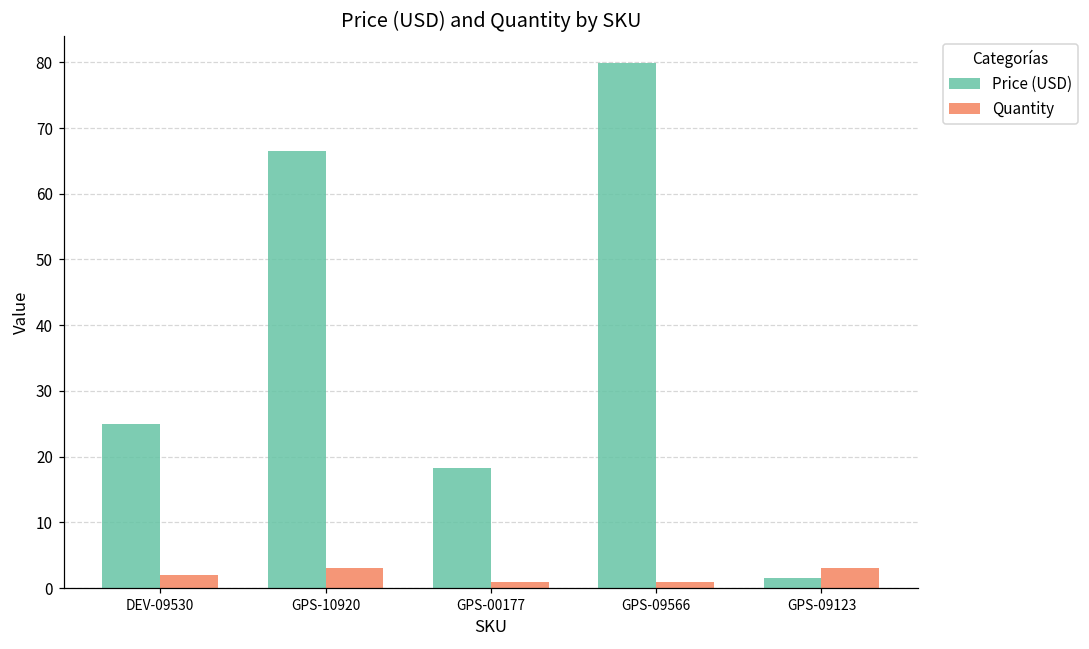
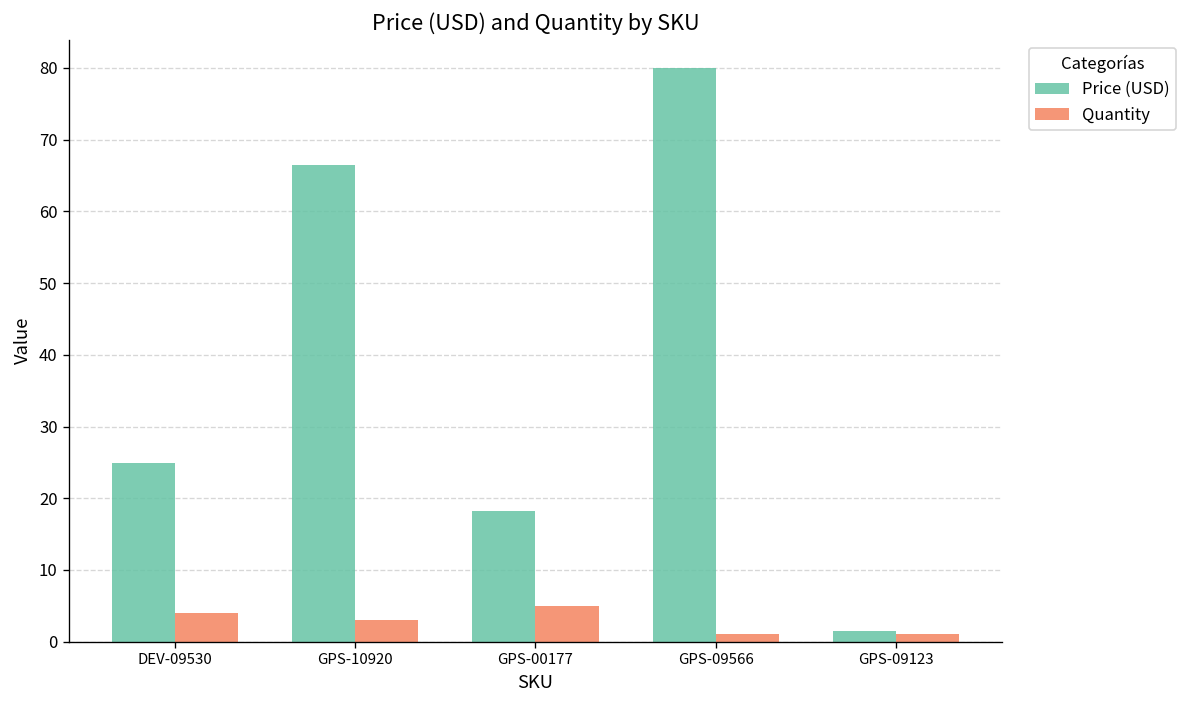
Quantity, DEV-09530: 2 -> 4
Quantity, GPS-00177: 1 -> 5
Quantity, GPS-09123: 3 -> 1
